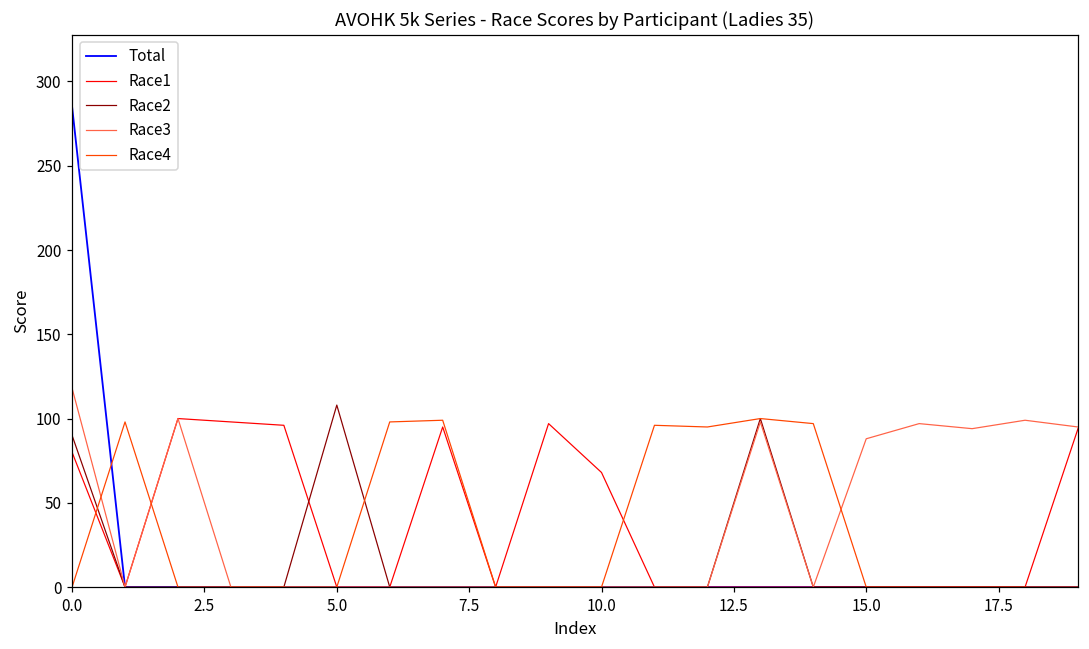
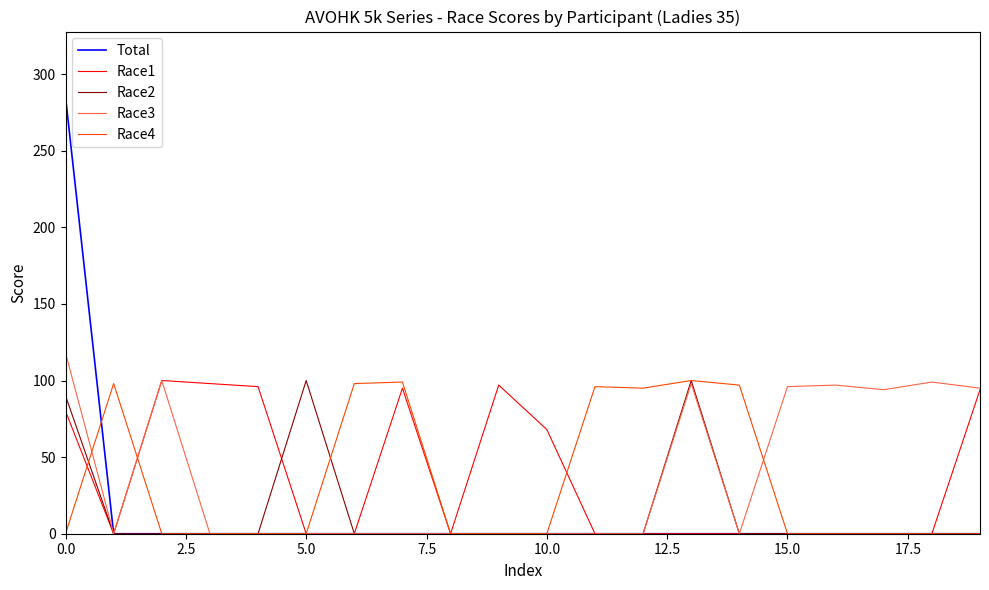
Race2, 5.0: 108 -> 100
Race3, 15.0: 88 -> 96
